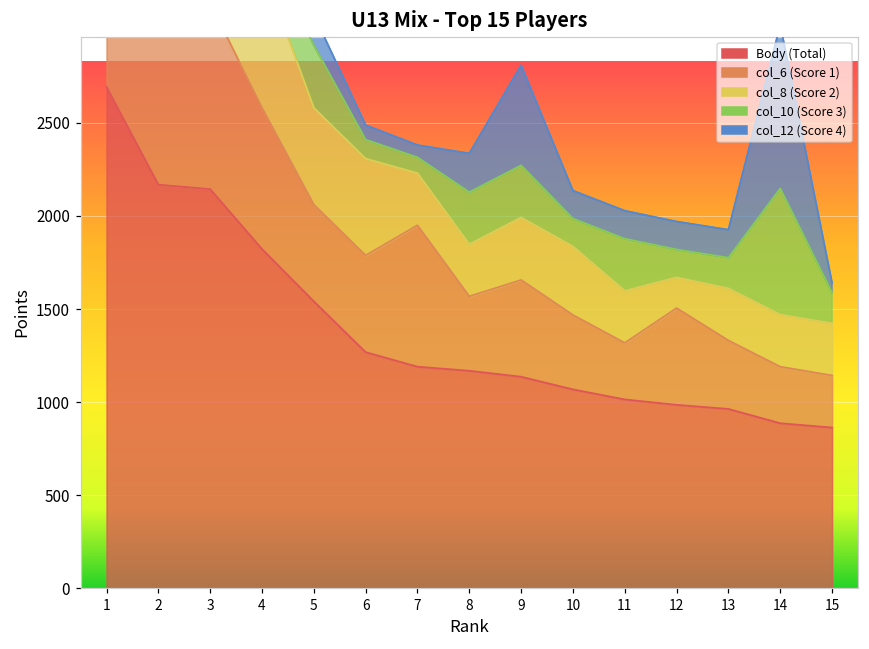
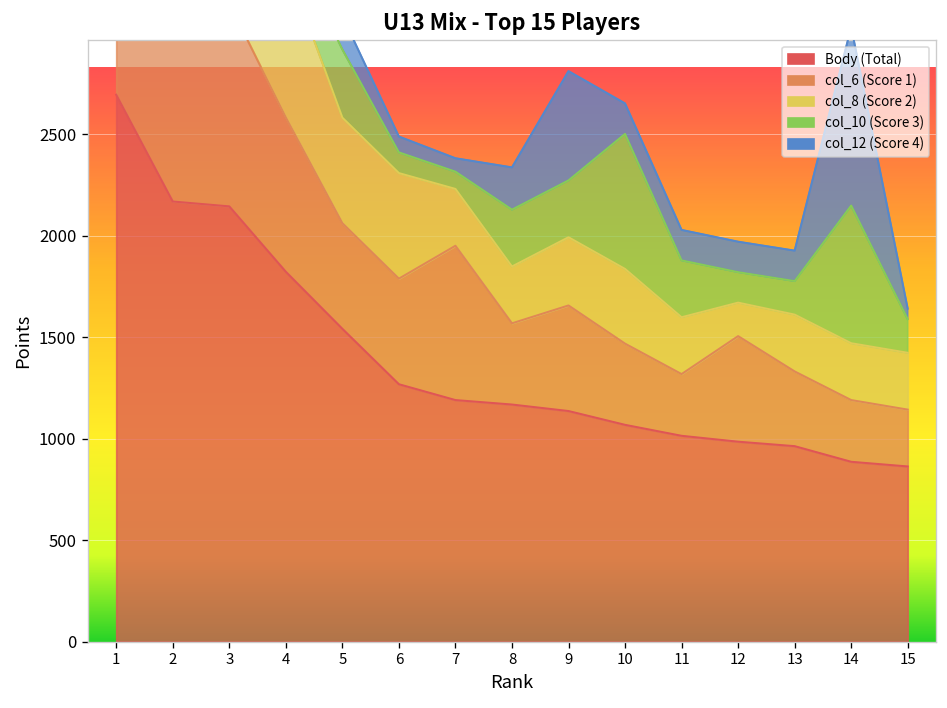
col_10 (Score 3), 10: 150 -> 670
